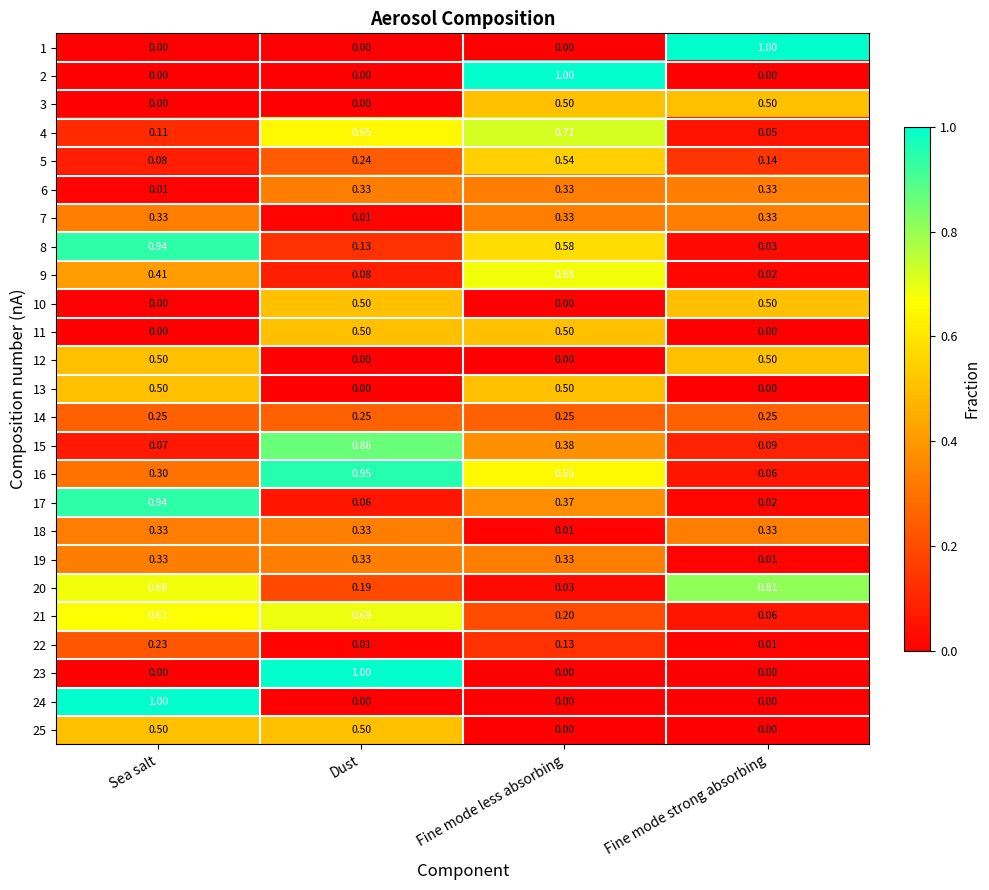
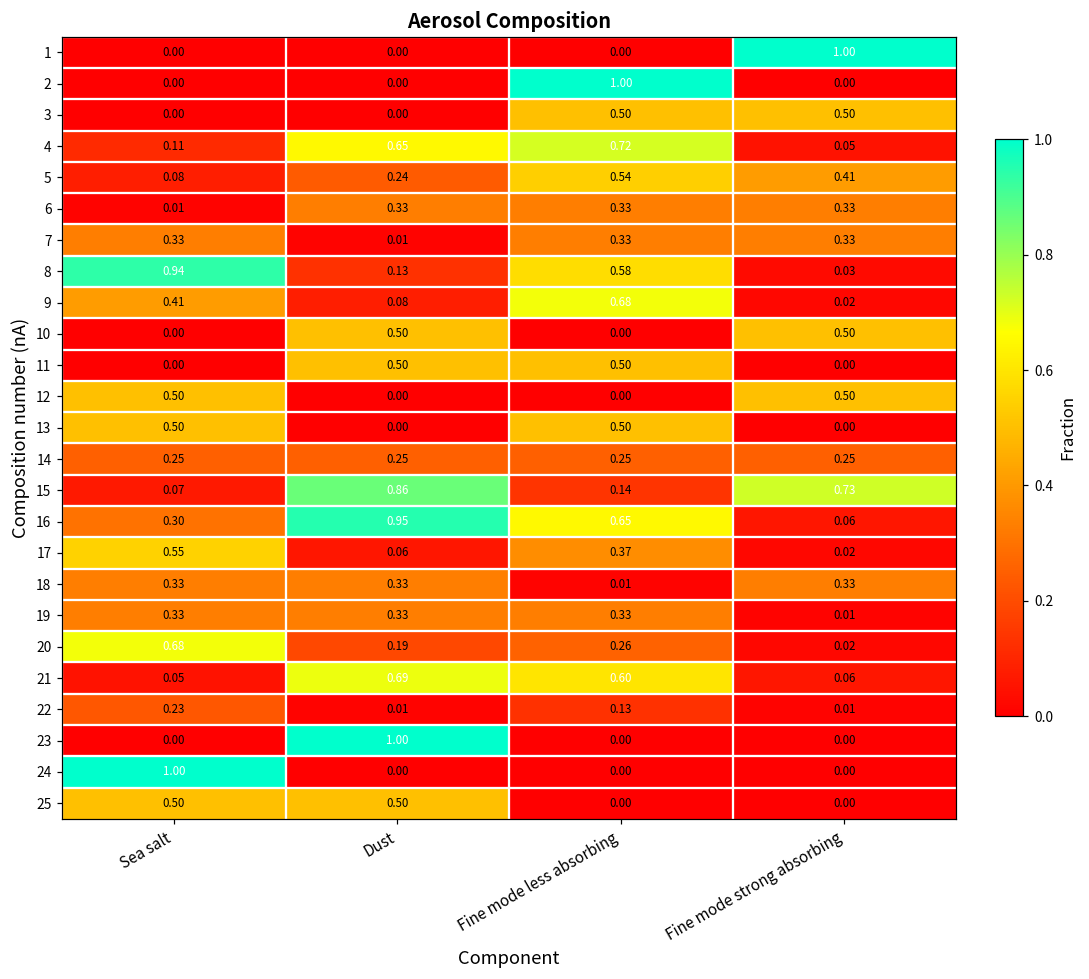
5, Fine mode strong absorbing: 0.14 -> 0.41
15, Fine mode less absorbing: 0.38 -> 0.14
15, Fine mode strong absorbing: 0.09 -> 0.73
17, Sea salt: 0.94 -> 0.55
20, Fine mode less absorbing: 0.03 -> 0.26
20, Fine mode strong absorbing: 0.81 -> 0.02
21, Sea salt: 0.67 -> 0.05
21, Fine mode less absorbing: 0.20 -> 0.60
